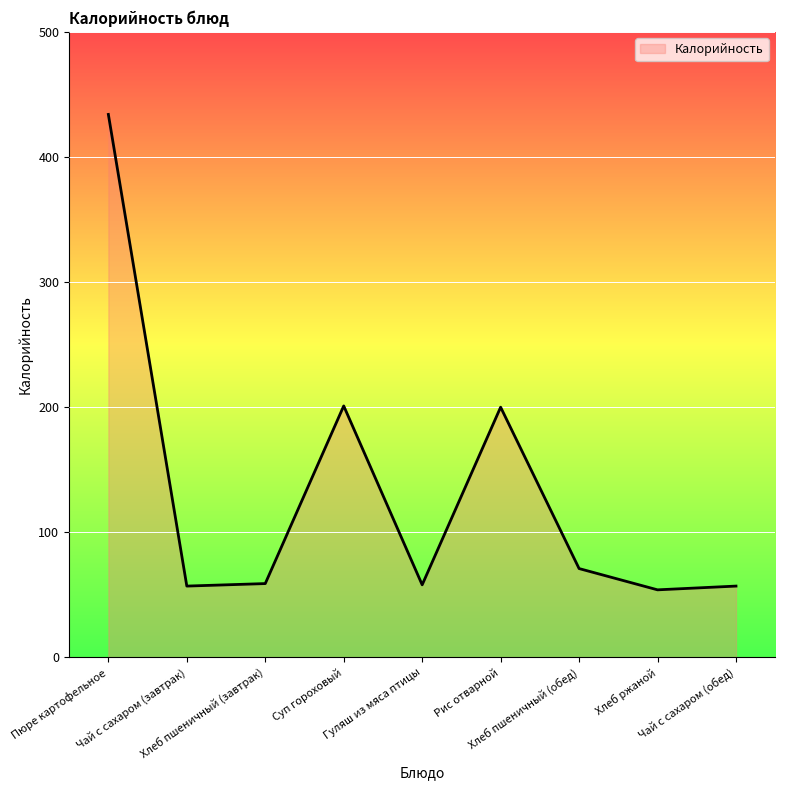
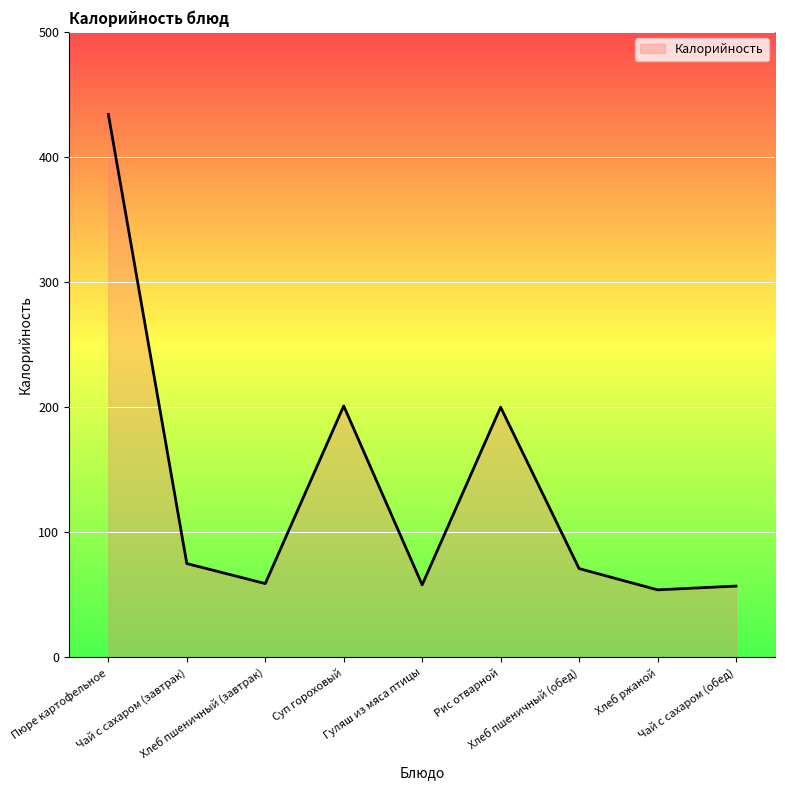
Чай с сахаром (завтрак): 57 -> 75
